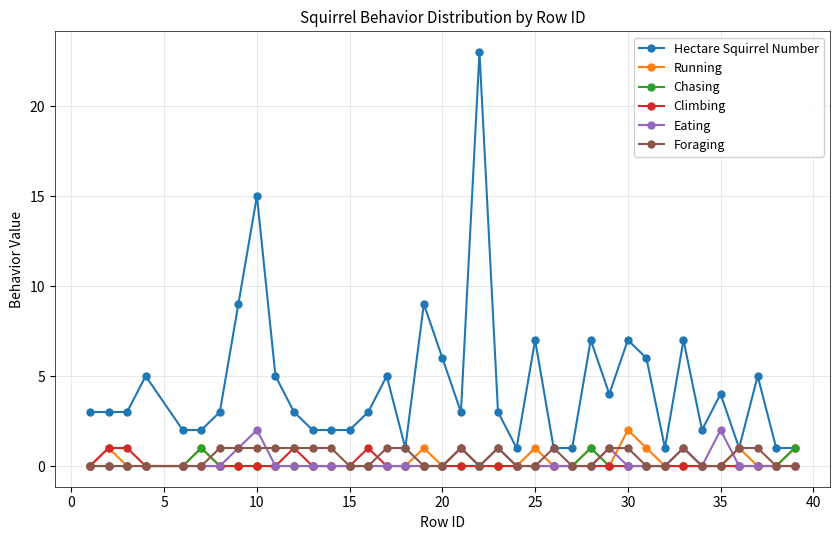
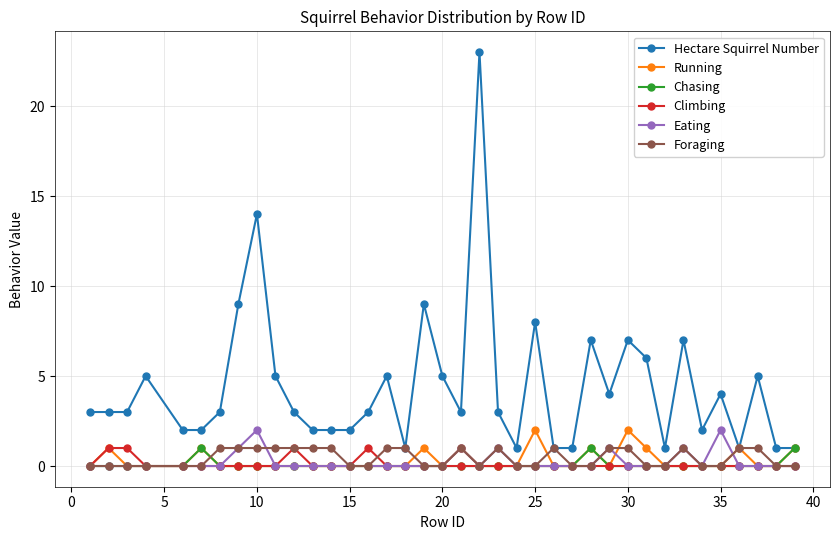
Hectare Squirrel Number, 10: 15 -> 14
Hectare Squirrel Number, 20: 6 -> 5
Hectare Squirrel Number, 25: 7 -> 8
Running, 25: 1 -> 2
